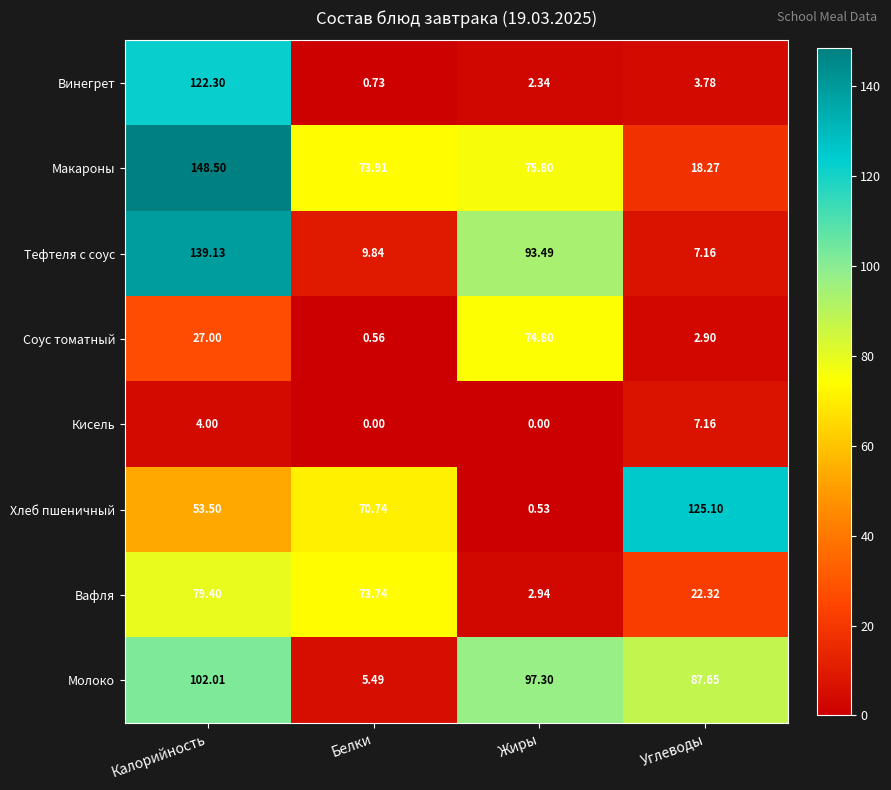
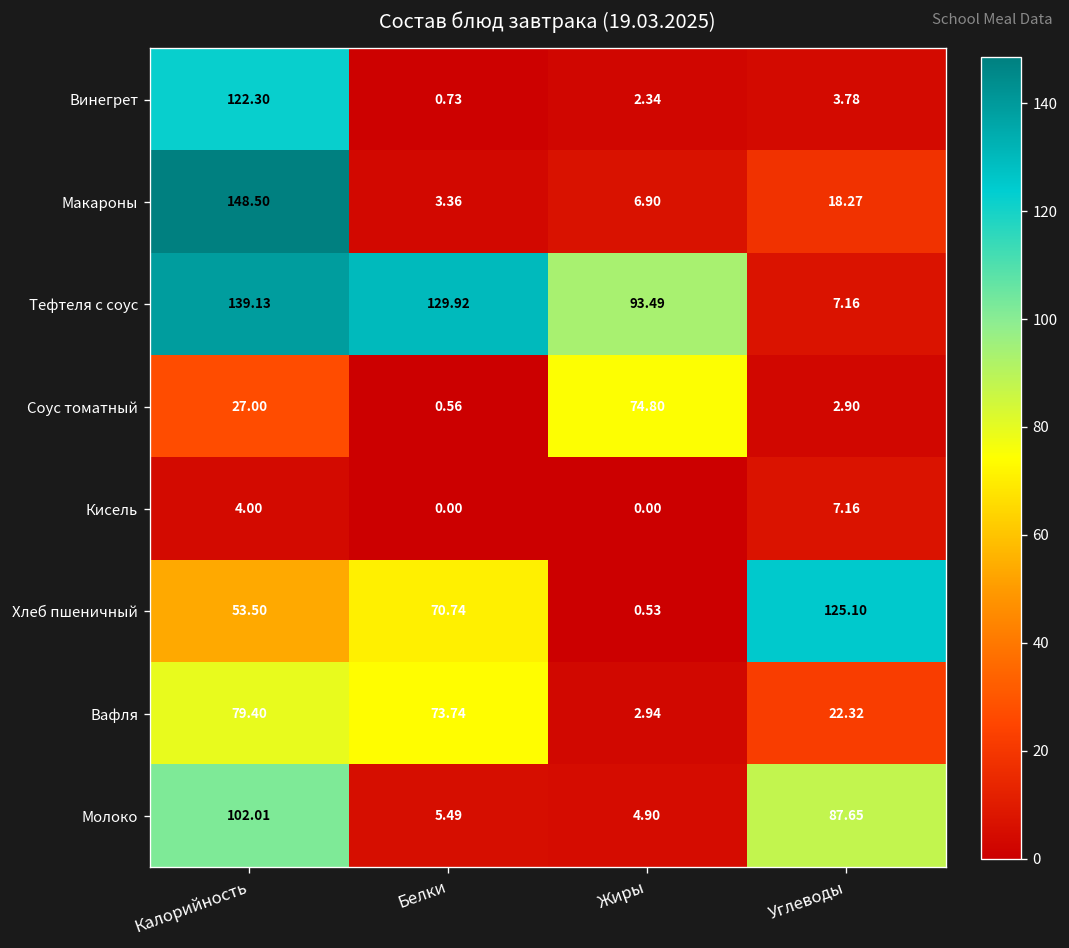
Макароны, Белки: 73.91 -> 3.36
Макароны, Жиры: 75.80 -> 6.90
Тефтеля с соус, Белки: 9.84 -> 129.92
Молоко, Жиры: 97.30 -> 4.90
